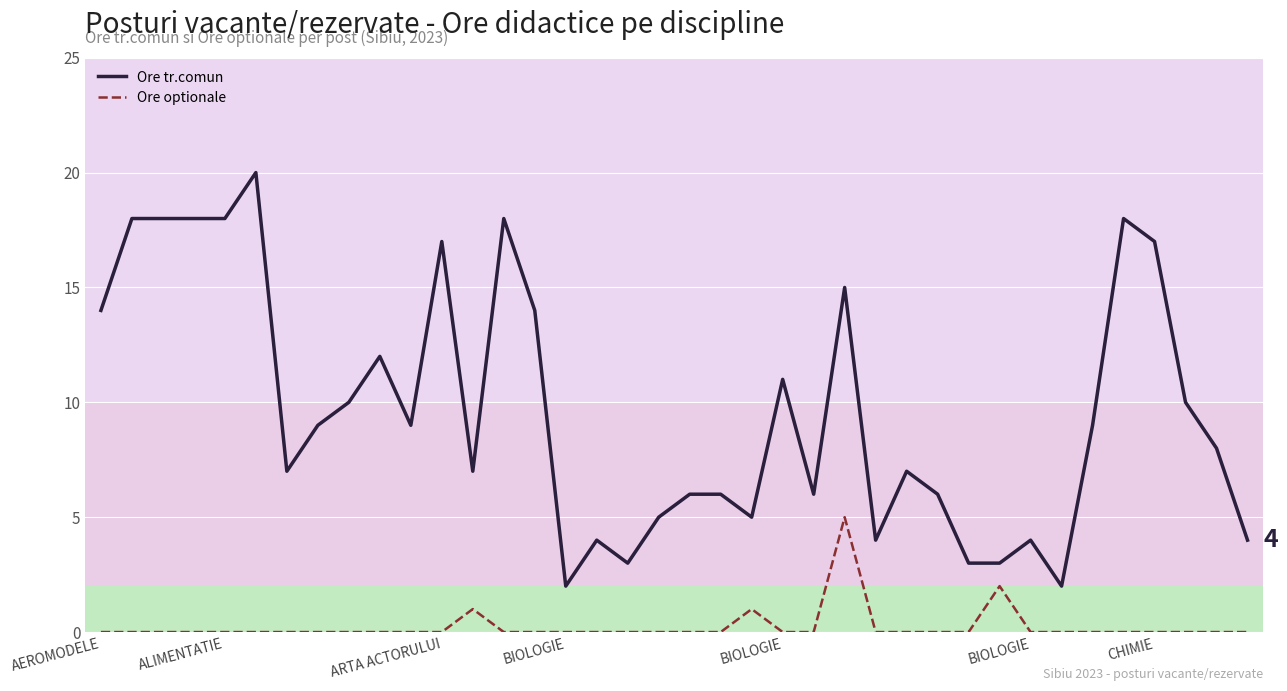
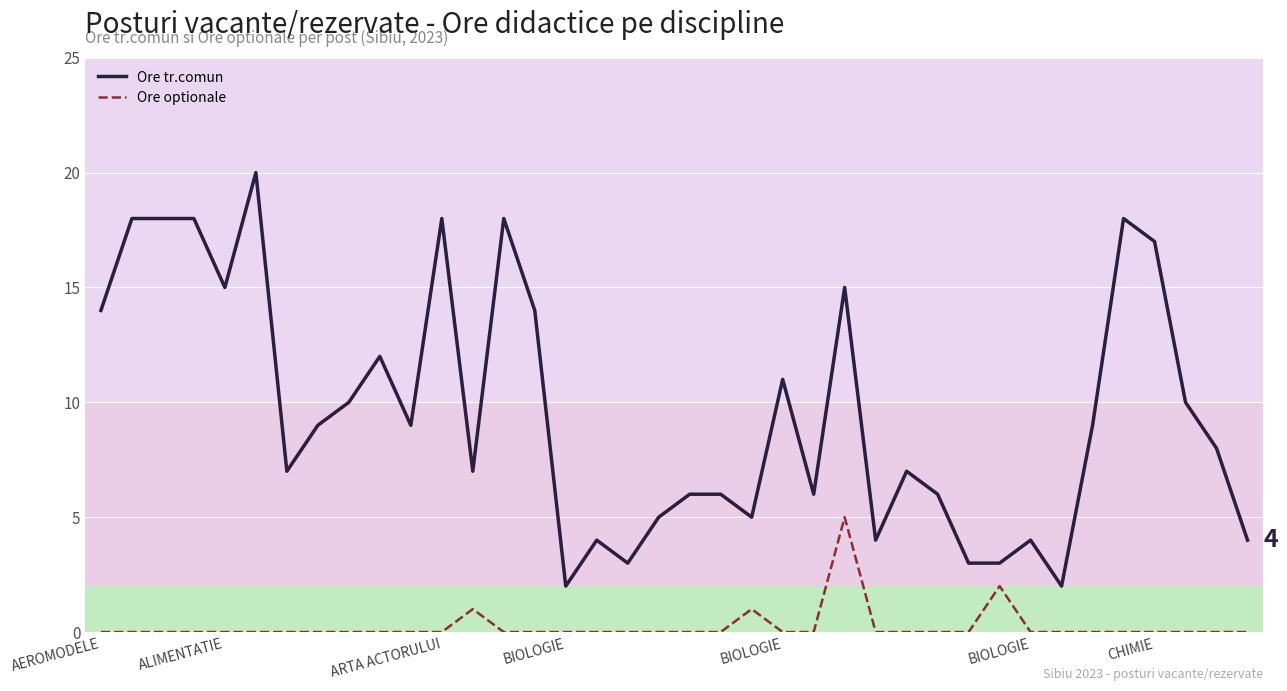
Ore tr.comun, ALIMENTATIE: 18 -> 15
Ore tr.comun, ARTA ACTORULUI: 17 -> 18
